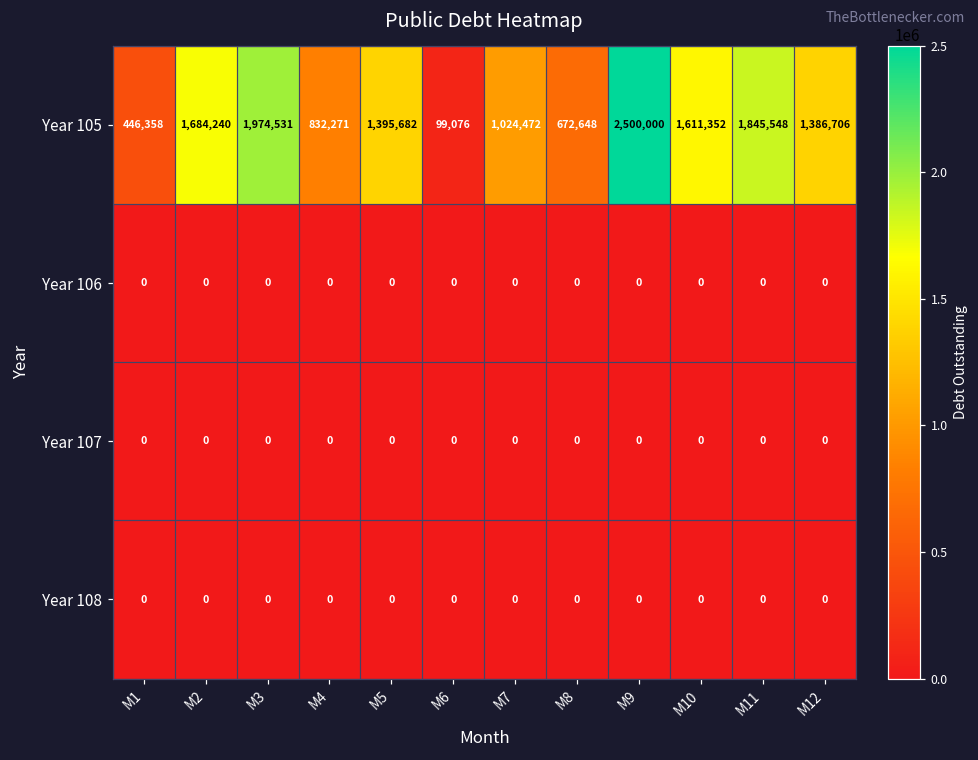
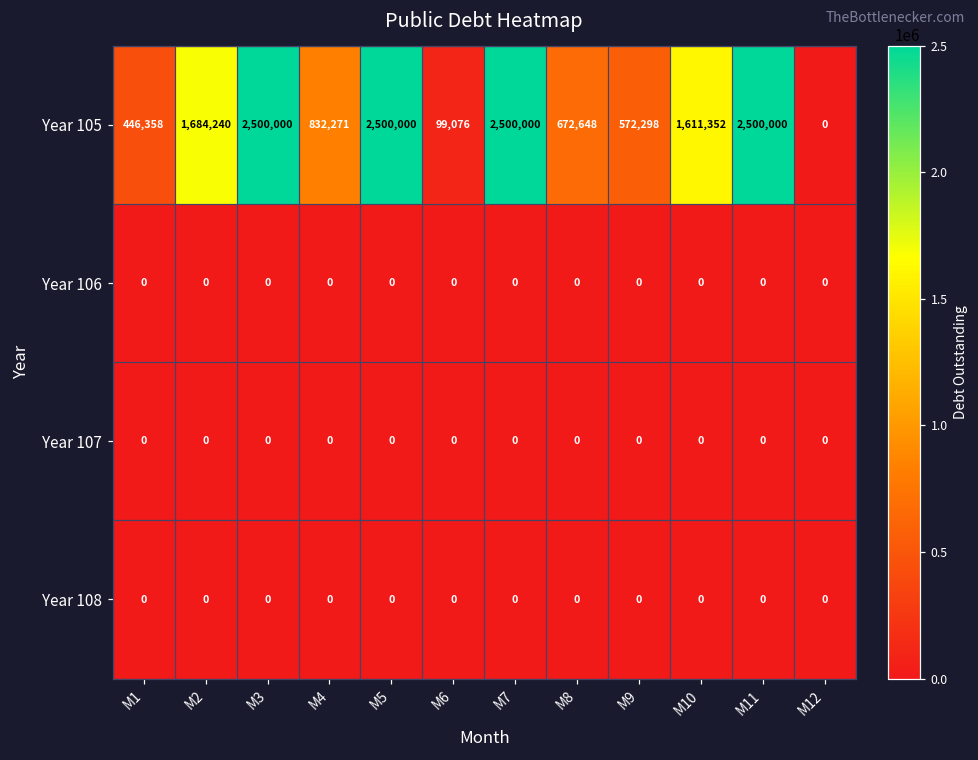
Year 105, M3: 1,974,531 -> 2,500,000
Year 105, M5: 1,395,682 -> 2,500,000
Year 105, M7: 1,024,472 -> 2,500,000
Year 105, M9: 2,500,000 -> 572,298
Year 105, M11: 1,845,548 -> 2,500,000
Year 105, M12: 1,386,706 -> 0
